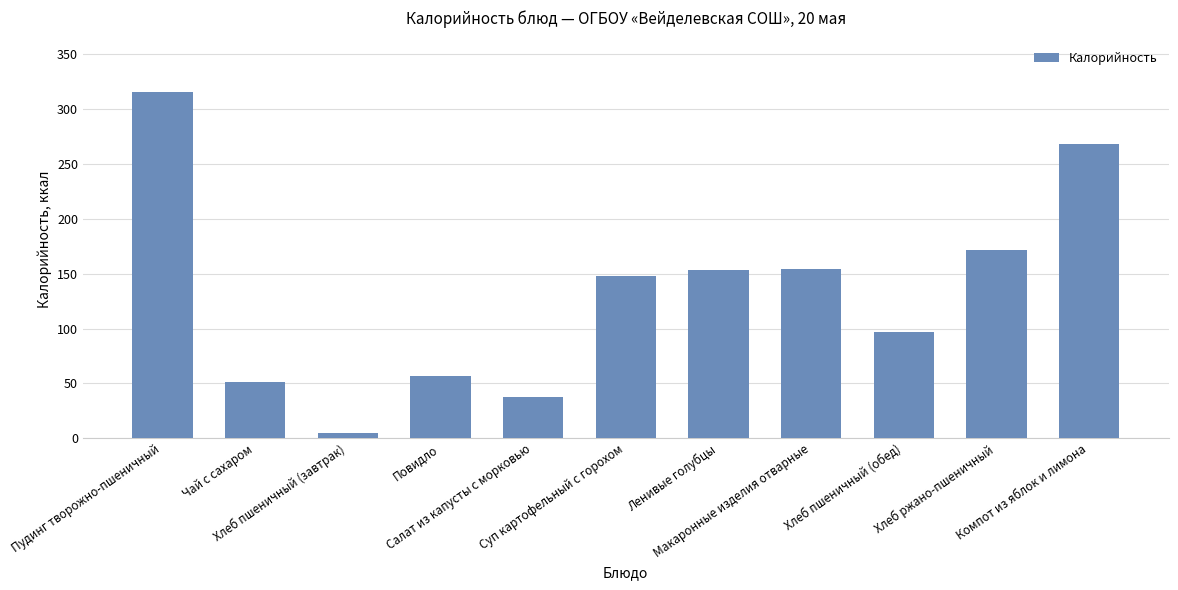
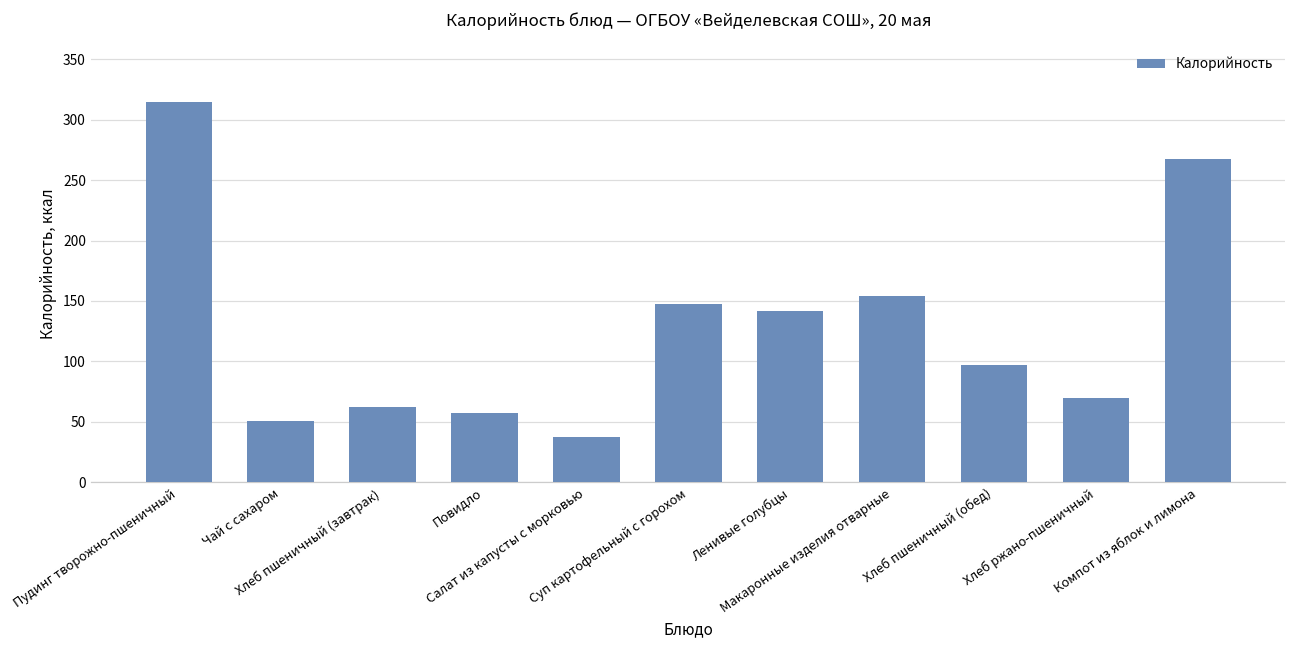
Хлеб пшеничный (завтрак): 5 -> 63
Ленивые голубцы: 154 -> 142
Хлеб ржано-пшеничный: 172 -> 70
